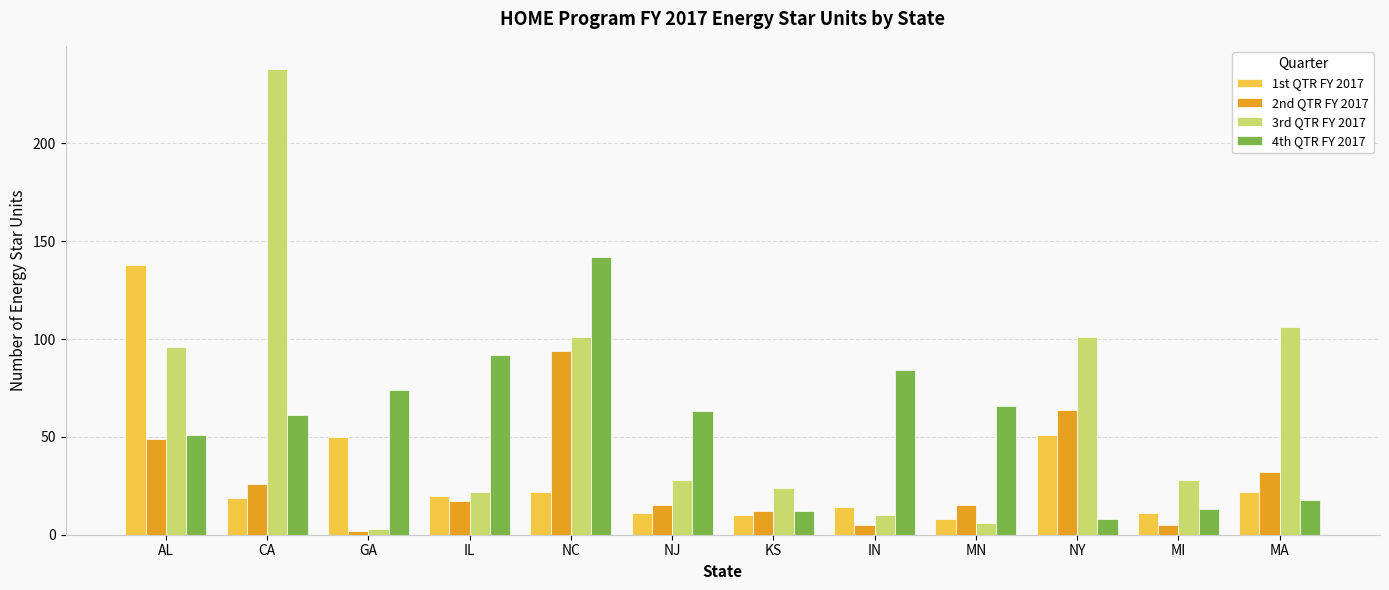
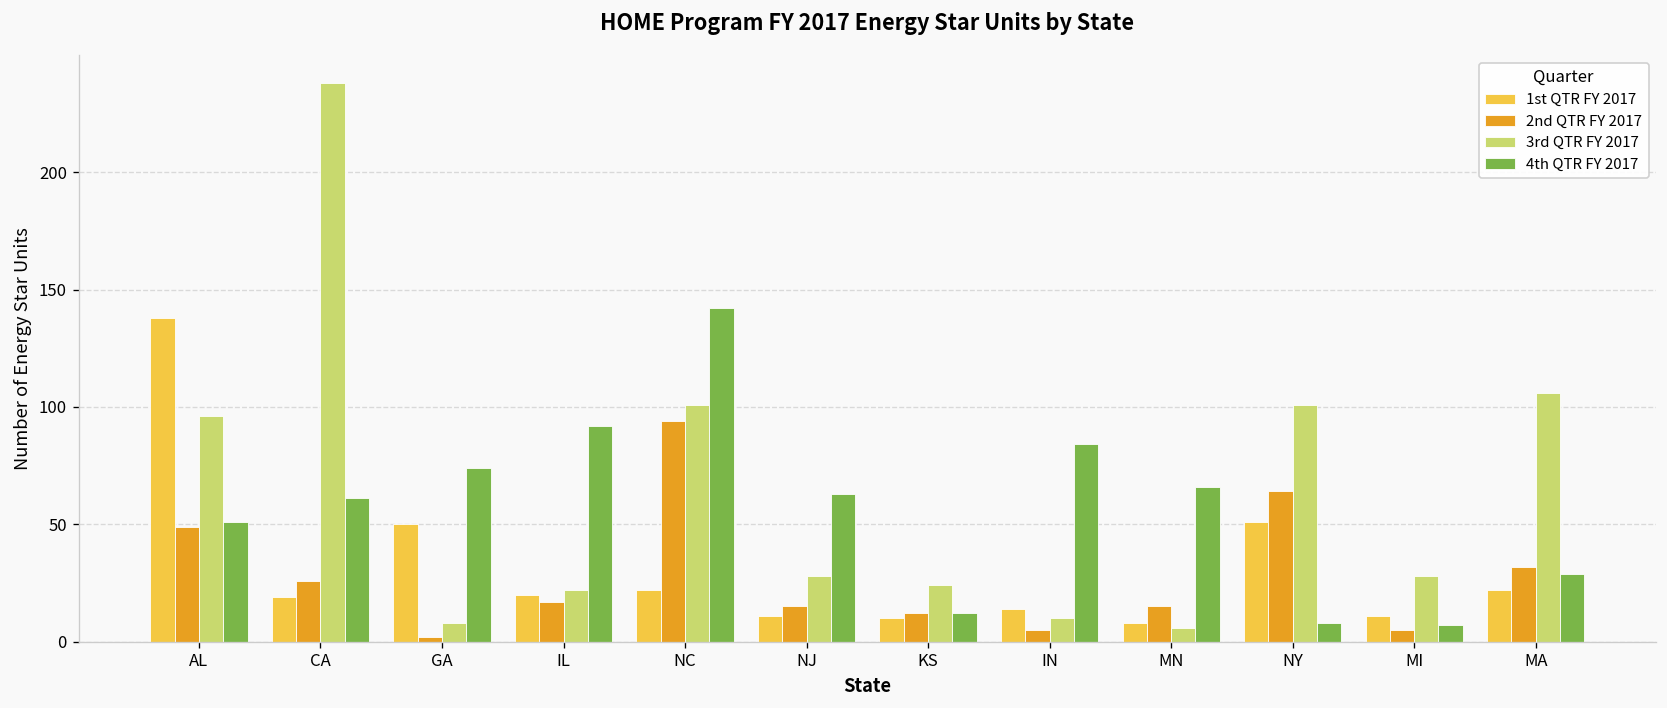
3rd QTR FY 2017, GA: 3 -> 8
4th QTR FY 2017, MI: 13 -> 7
4th QTR FY 2017, MA: 18 -> 29
